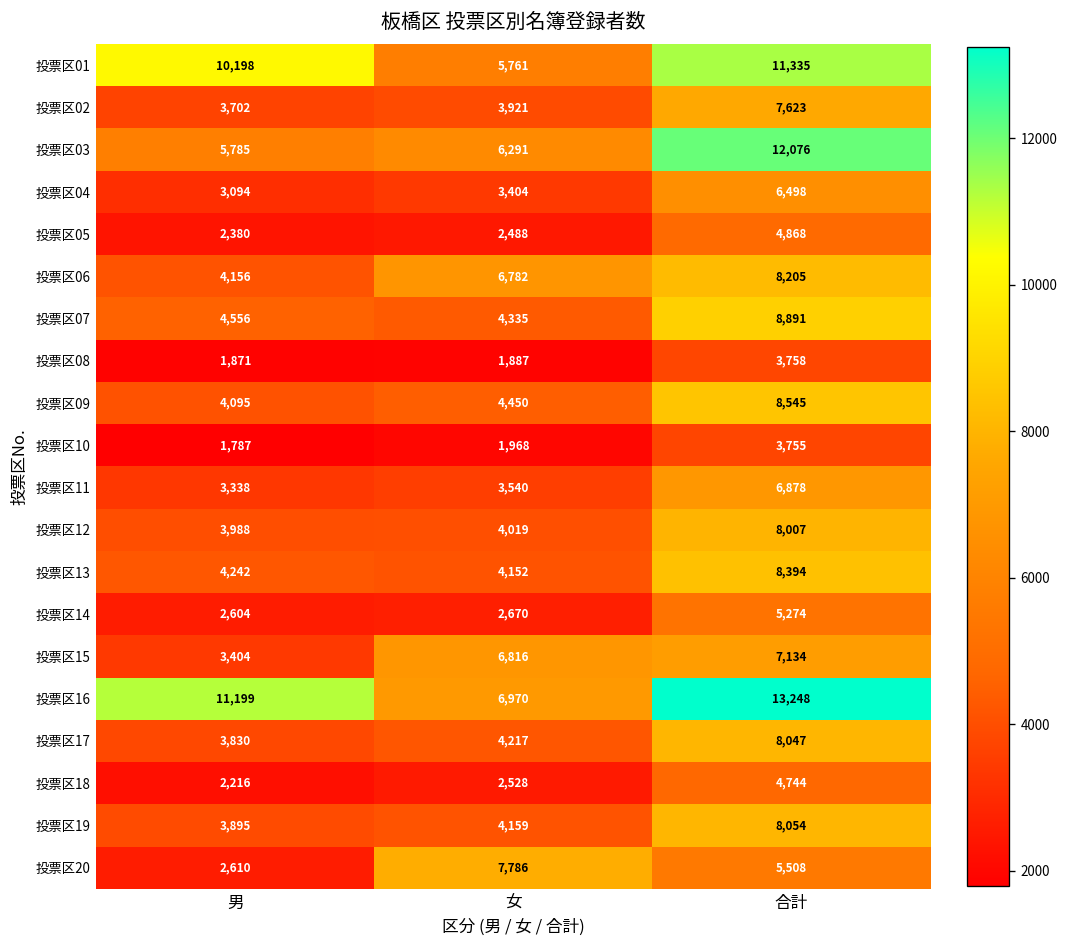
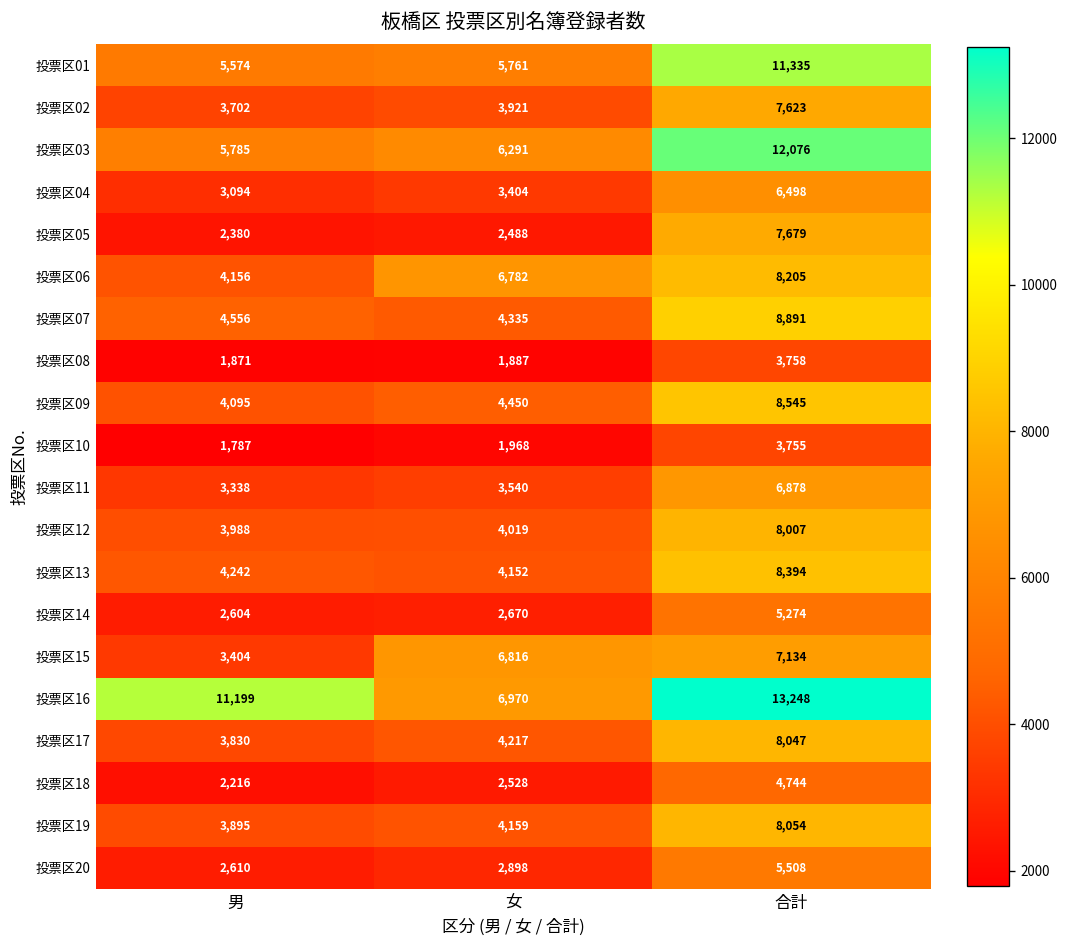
投票区01, 男: 10,198 -> 5,574
投票区05, 合計: 4,868 -> 7,679
投票区20, 女: 7,786 -> 2,898
